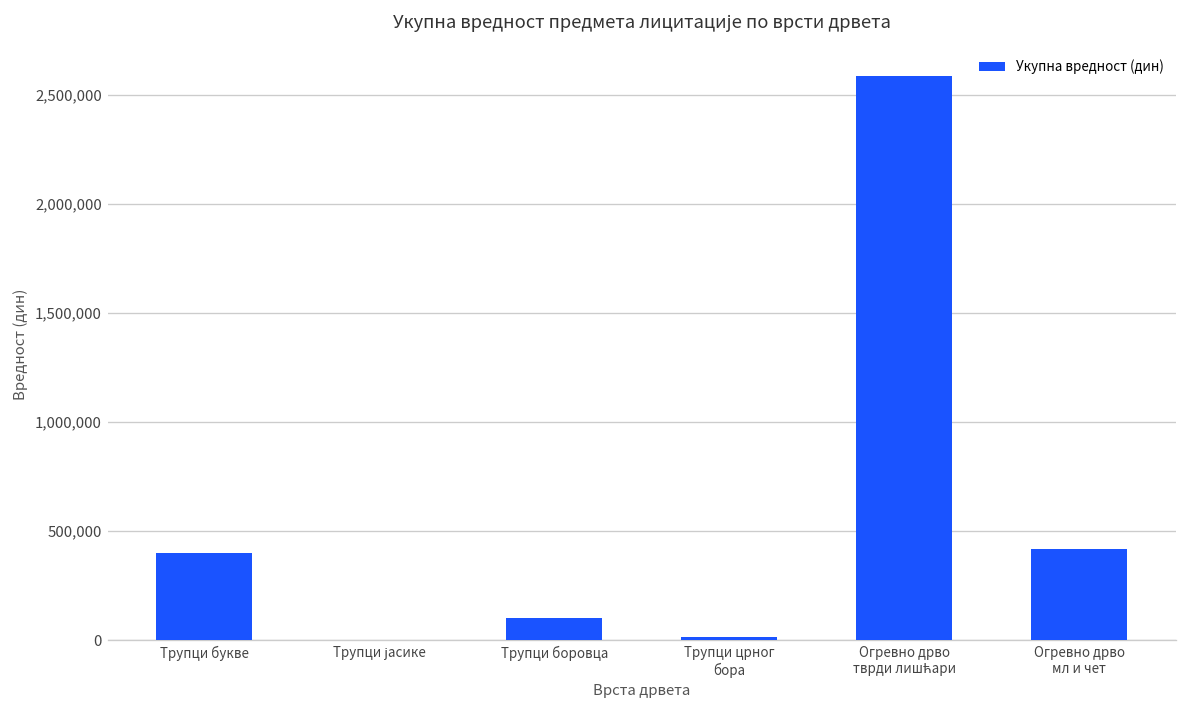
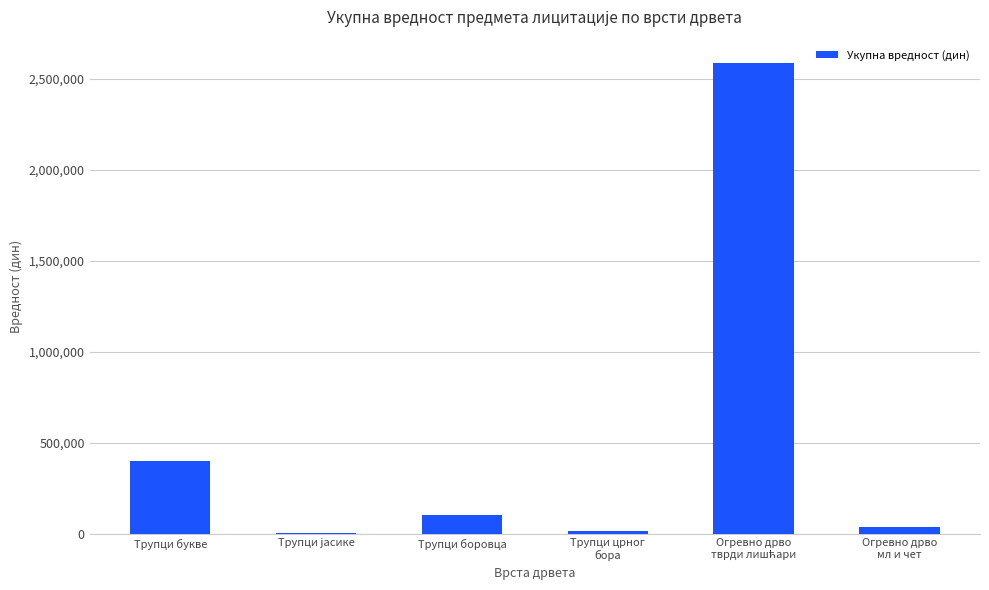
Огревно дрво мл и чет: 420,000 -> 30,000
